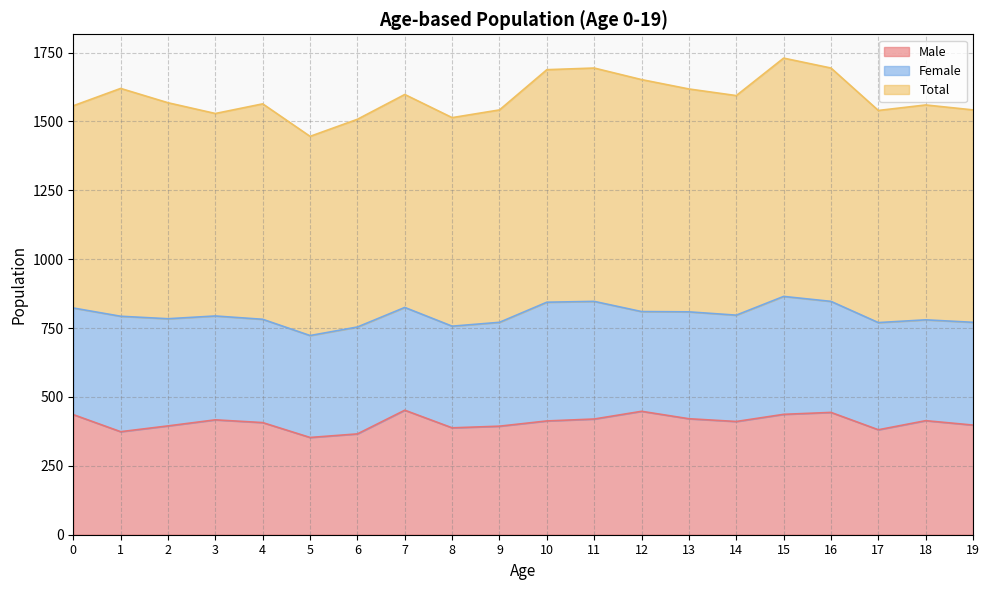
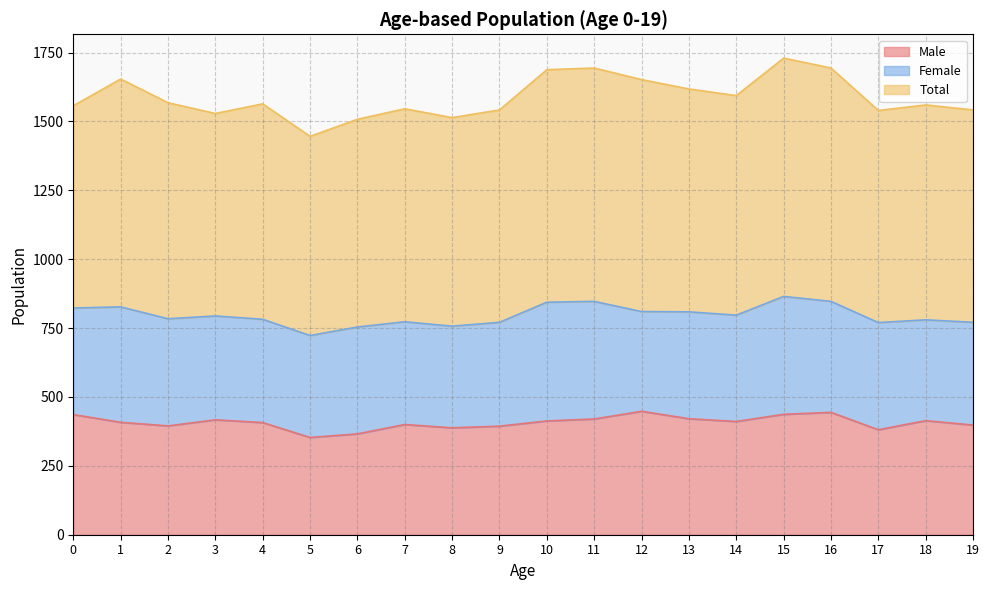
Male, 1: 370 -> 410
Male, 7: 450 -> 400
